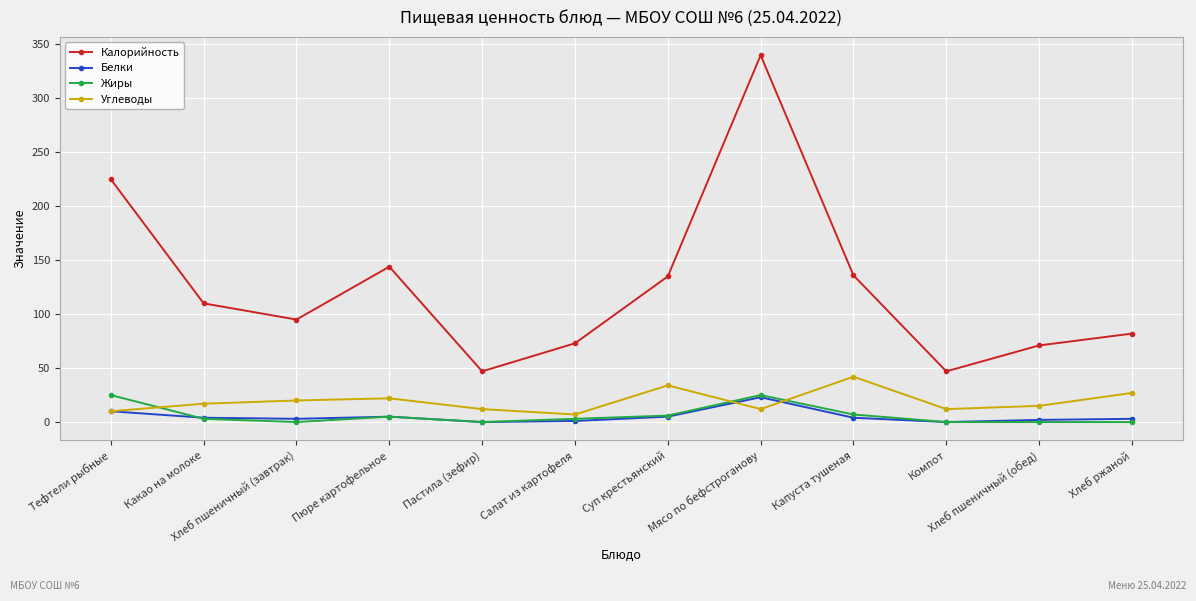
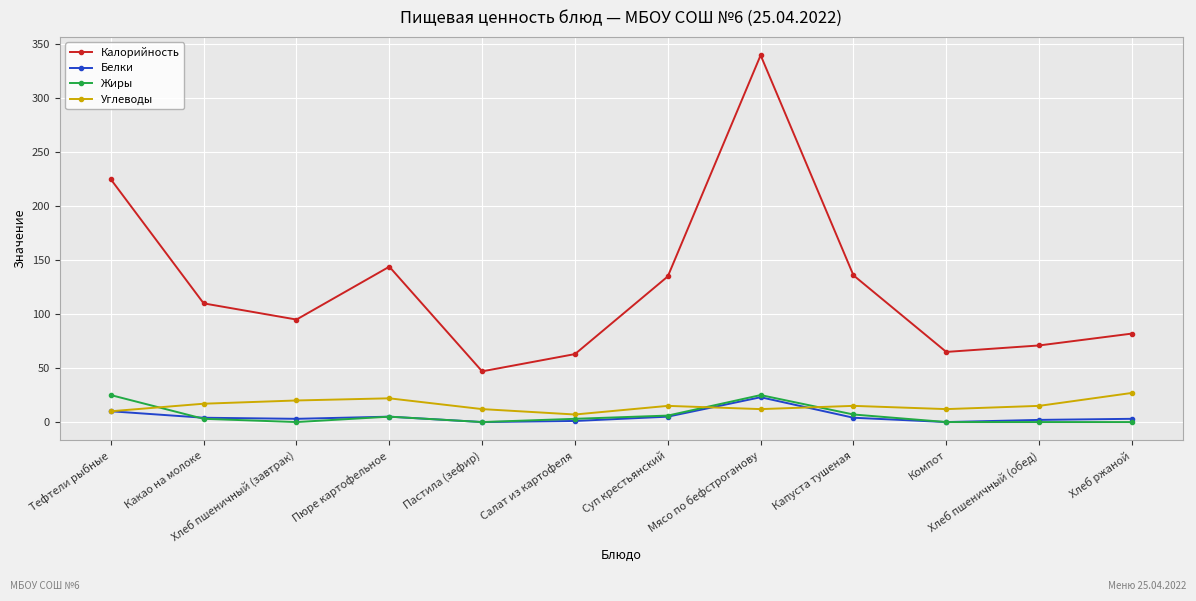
Калорийность, Салат из картофеля: 73 -> 63
Углеводы, Суп крестьянский: 34 -> 15
Углеводы, Капуста тушеная: 42 -> 15
Калорийность, Компот: 47 -> 65
